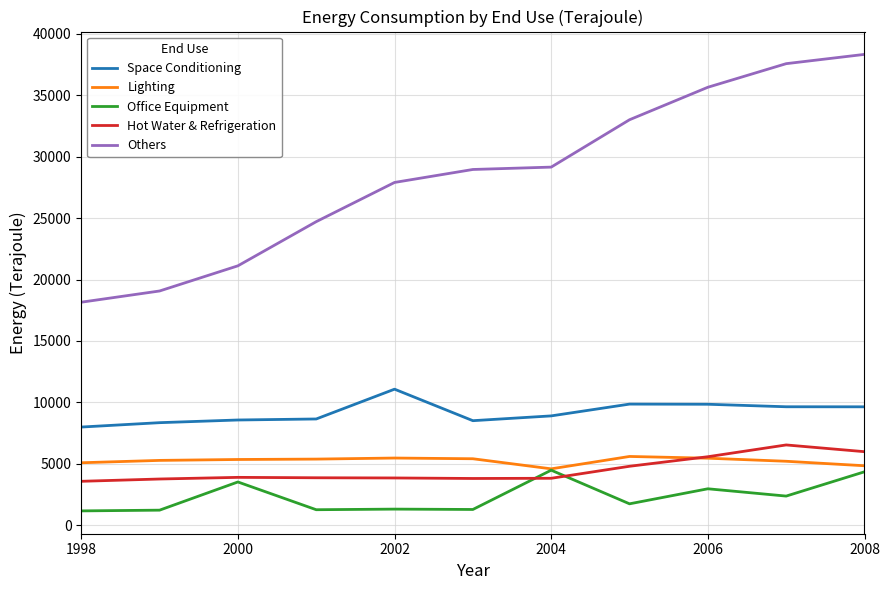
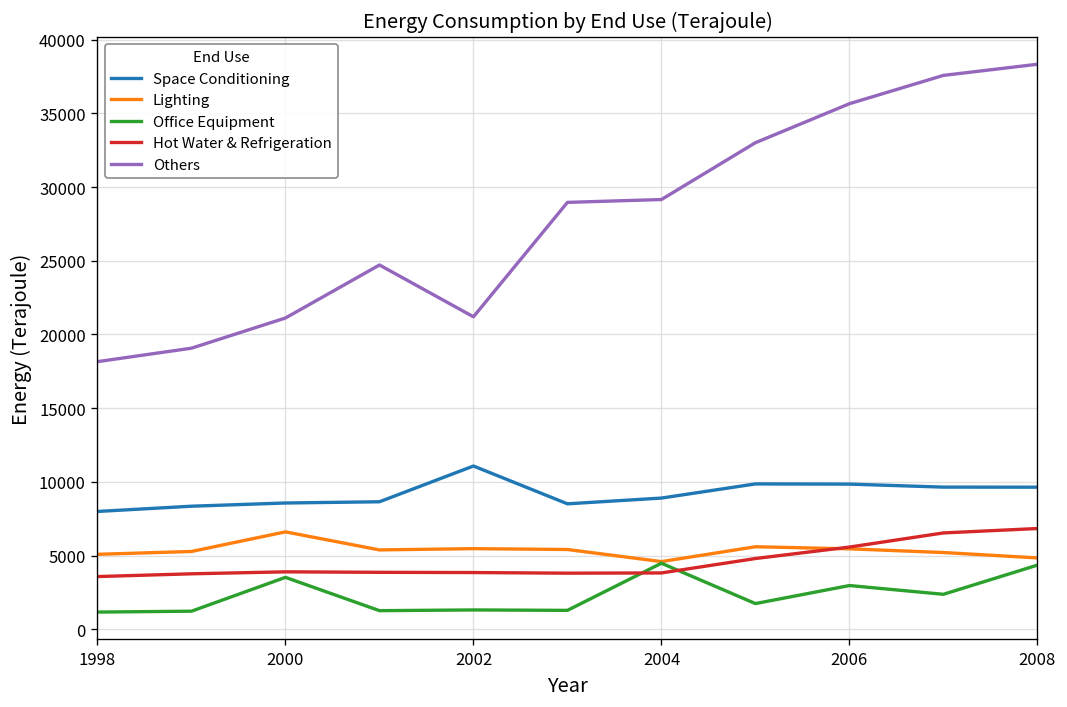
Lighting, 2000: 5400 -> 6600
Others, 2002: 27900 -> 21200
Hot Water & Refrigeration, 2008: 6000 -> 6800
